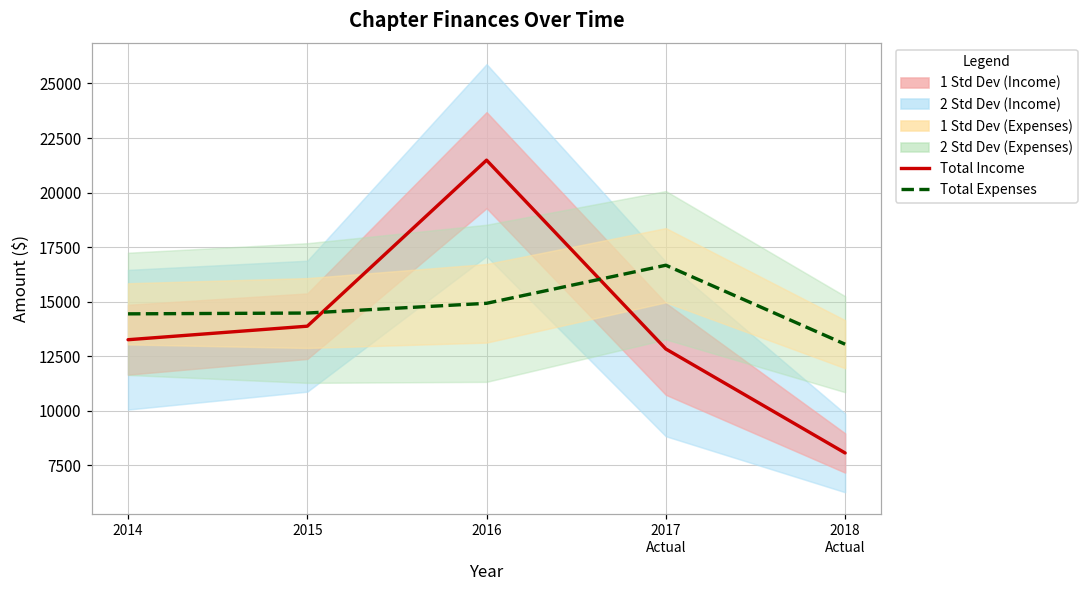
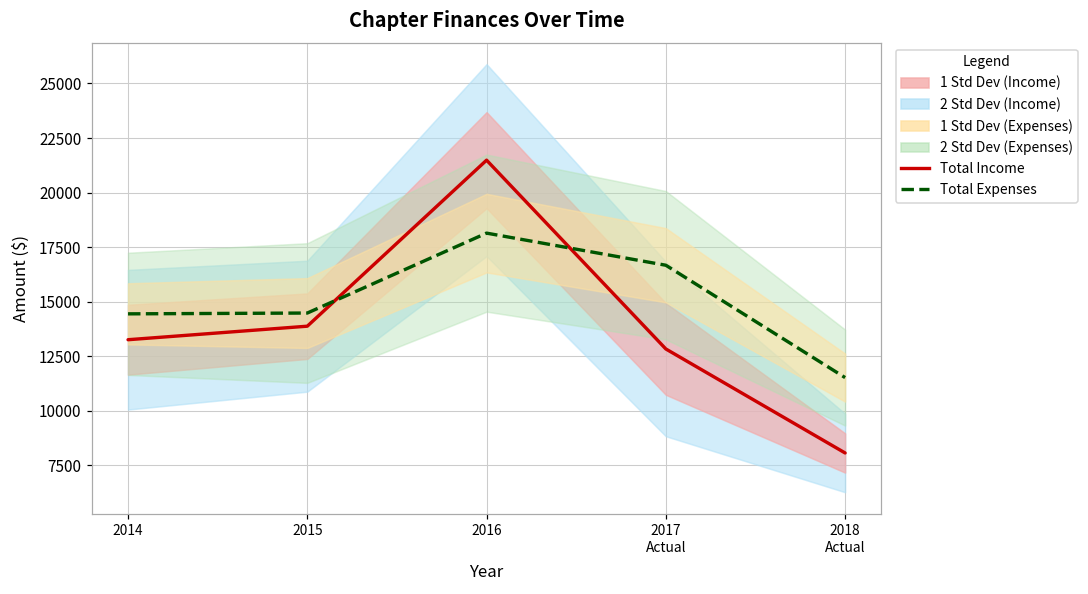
Total Expenses, 2016: 14900 -> 18100
Total Expenses, 2018 Actual: 13000 -> 11500
